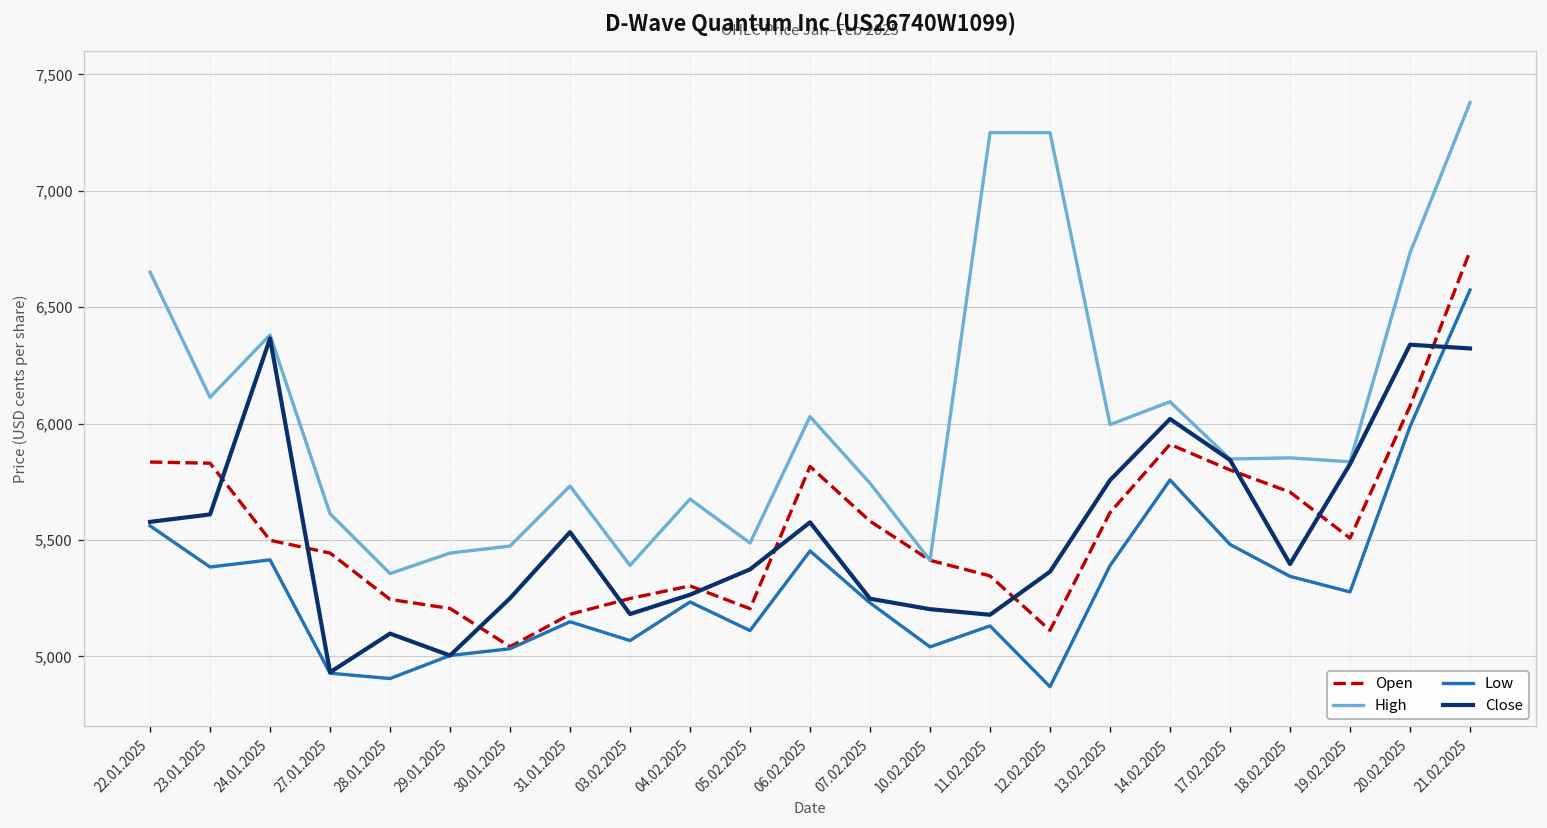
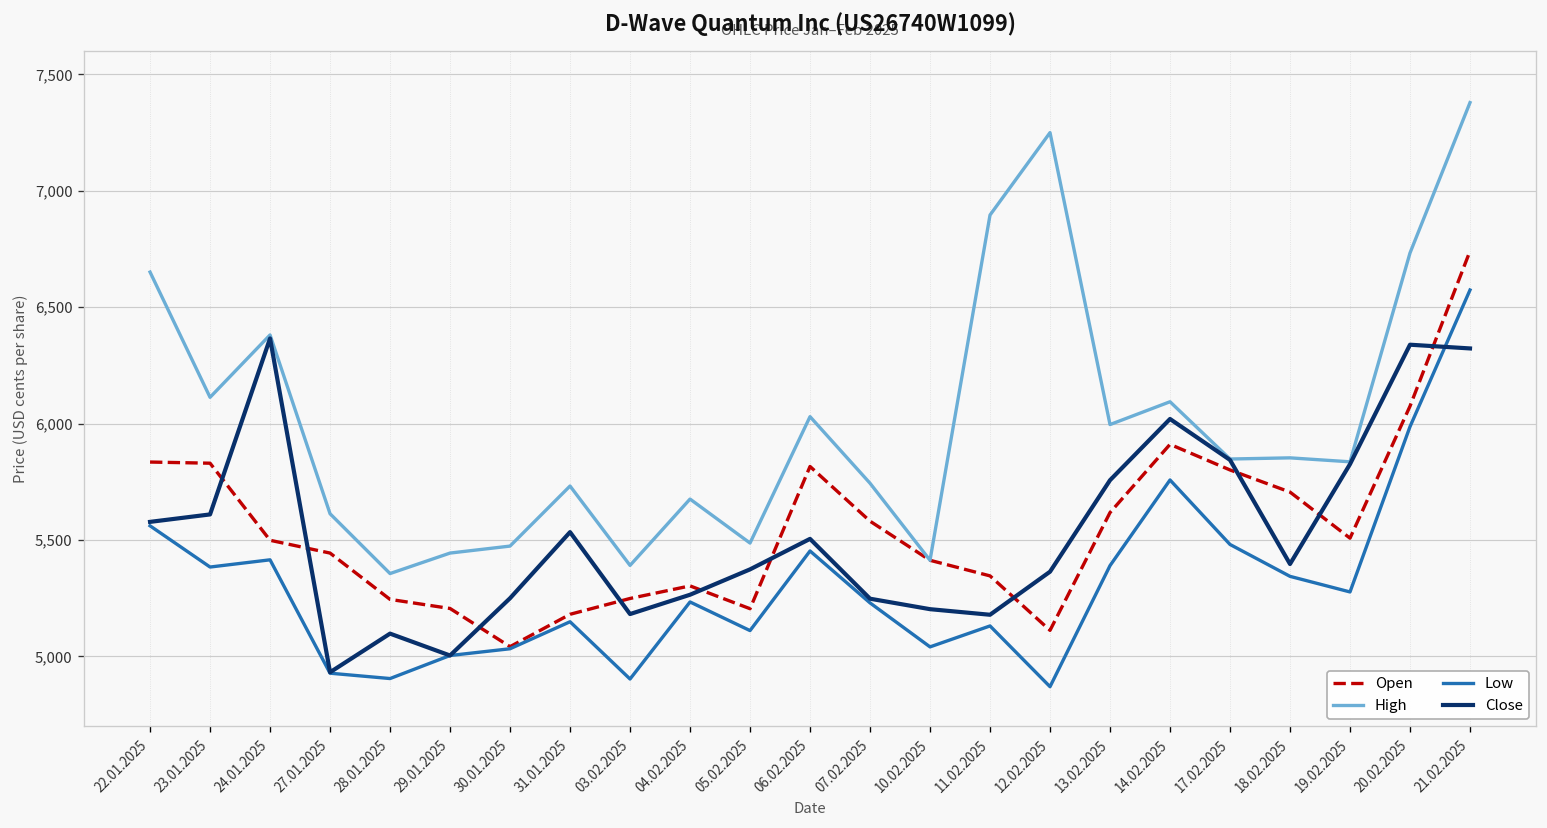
Low, 03.02.2025: 5,070 -> 4,900
Close, 06.02.2025: 5,580 -> 5,510
High, 11.02.2025: 7,250 -> 6,900
